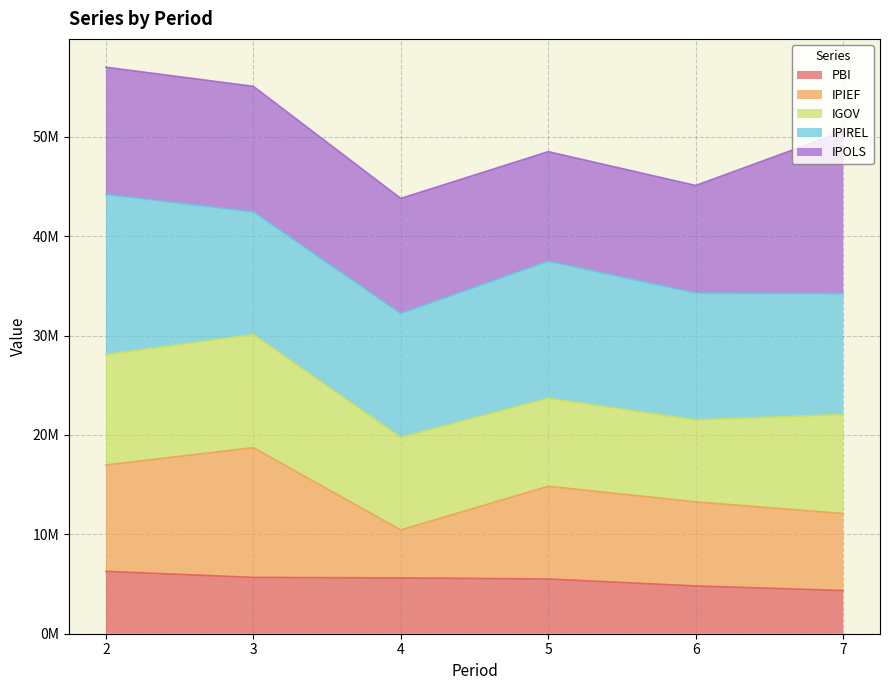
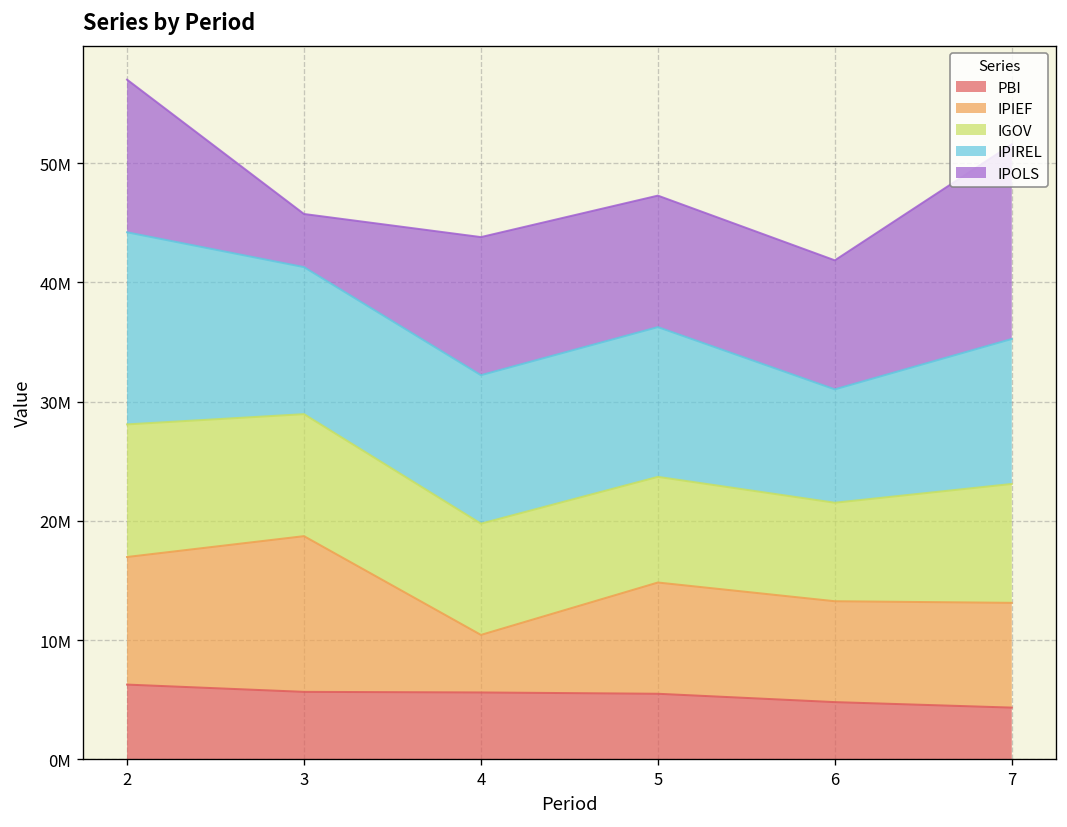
IGOV, 3: 11000000 -> 10000000
IPOLS, 3: 13000000 -> 4000000
IPIREL, 5: 14000000 -> 13000000
IPIREL, 6: 13000000 -> 10000000
IPIEF, 7: 8000000 -> 9000000
